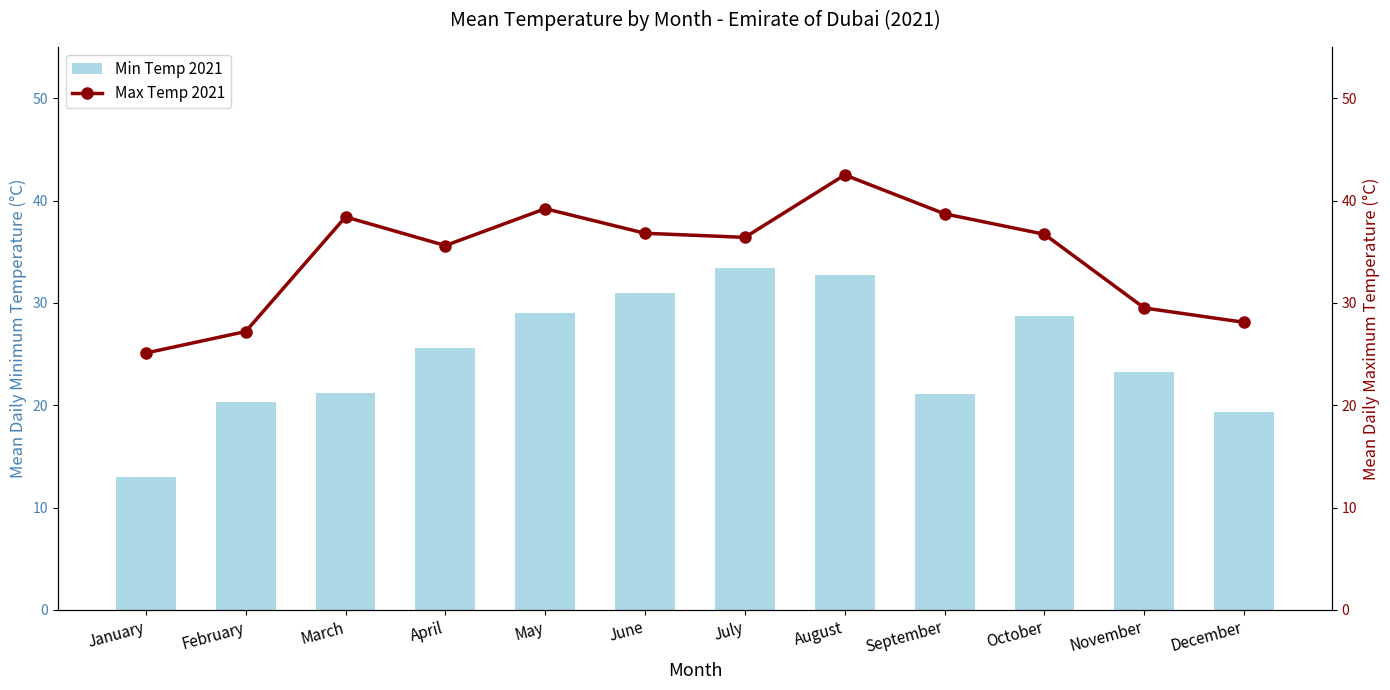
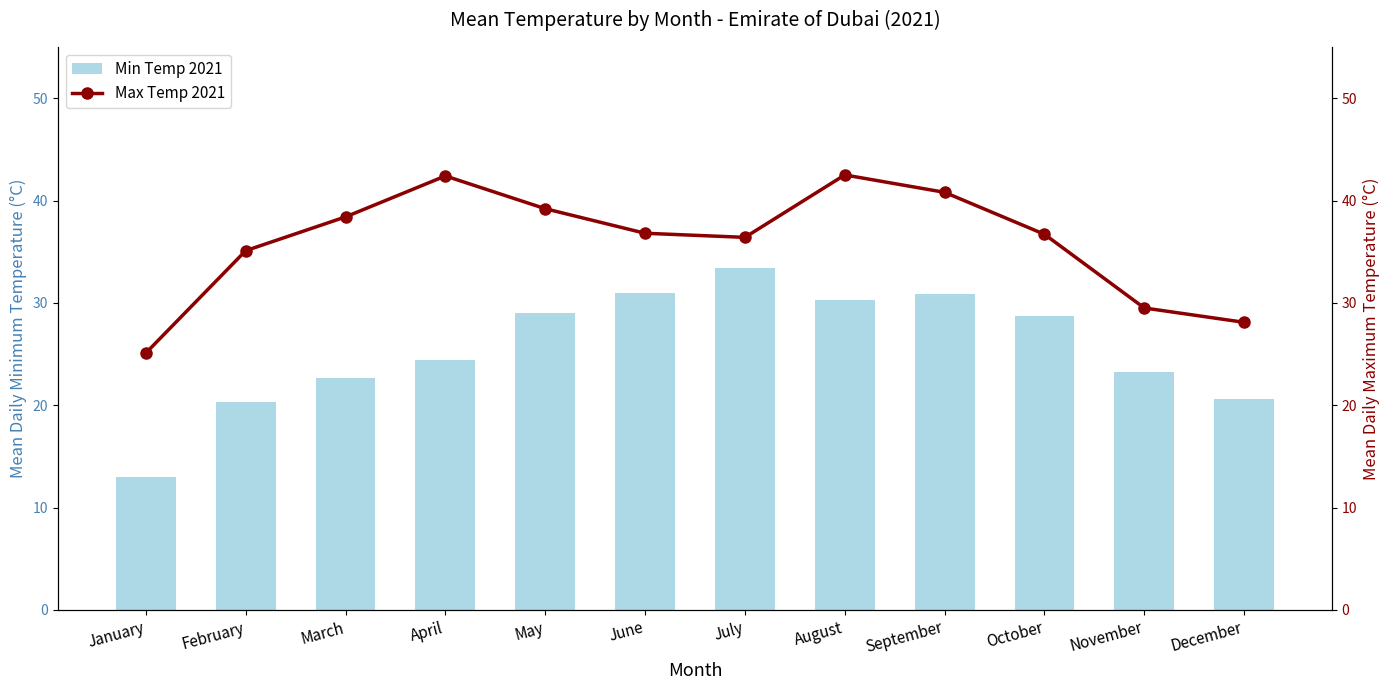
Min Temp 2021, March: 21.2 -> 22.7
Min Temp 2021, April: 25.6 -> 24.4
Min Temp 2021, August: 32.7 -> 30.3
Min Temp 2021, September: 21.1 -> 30.9
Min Temp 2021, December: 19.3 -> 20.6
Max Temp 2021, February: 27.2 -> 35.1
Max Temp 2021, April: 35.6 -> 42.4
Max Temp 2021, September: 38.7 -> 40.8
